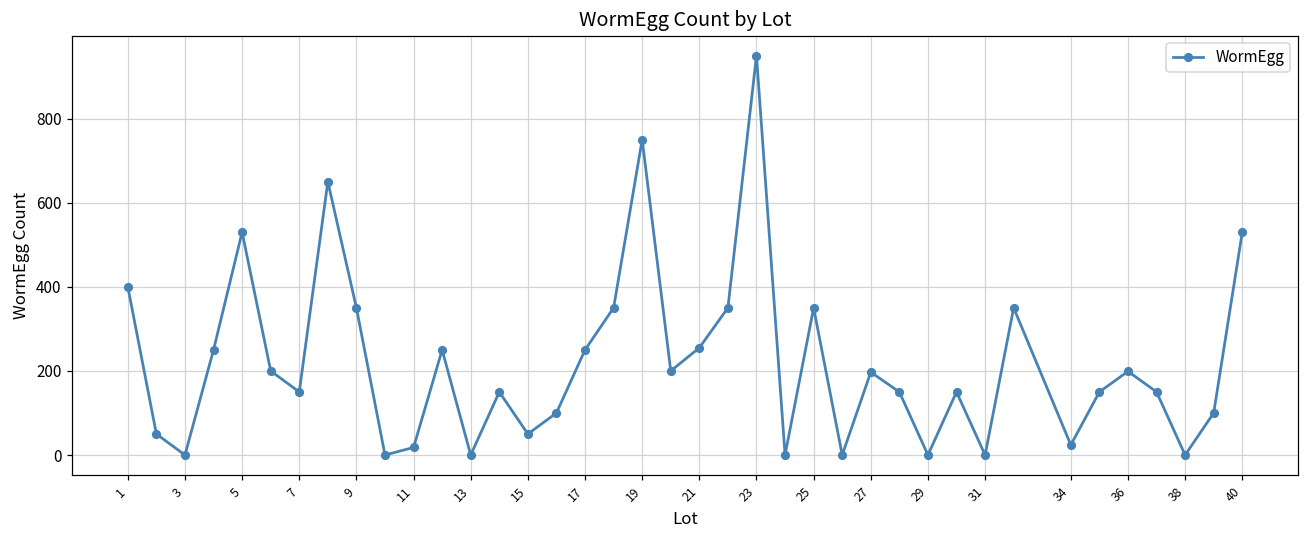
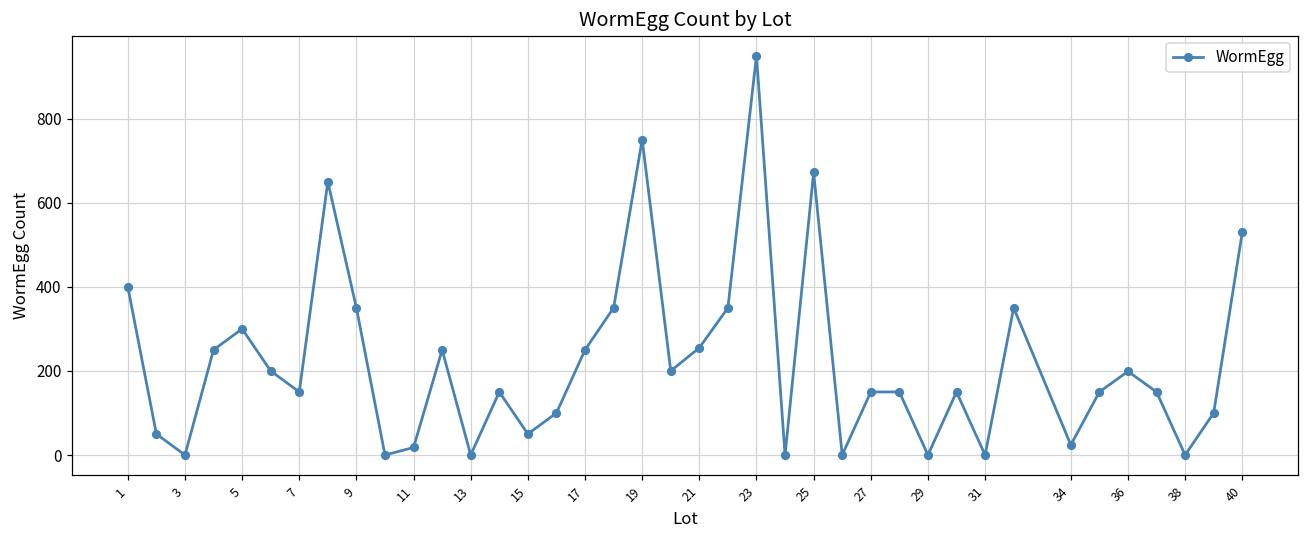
5: 530 -> 300
25: 350 -> 670
27: 200 -> 150
